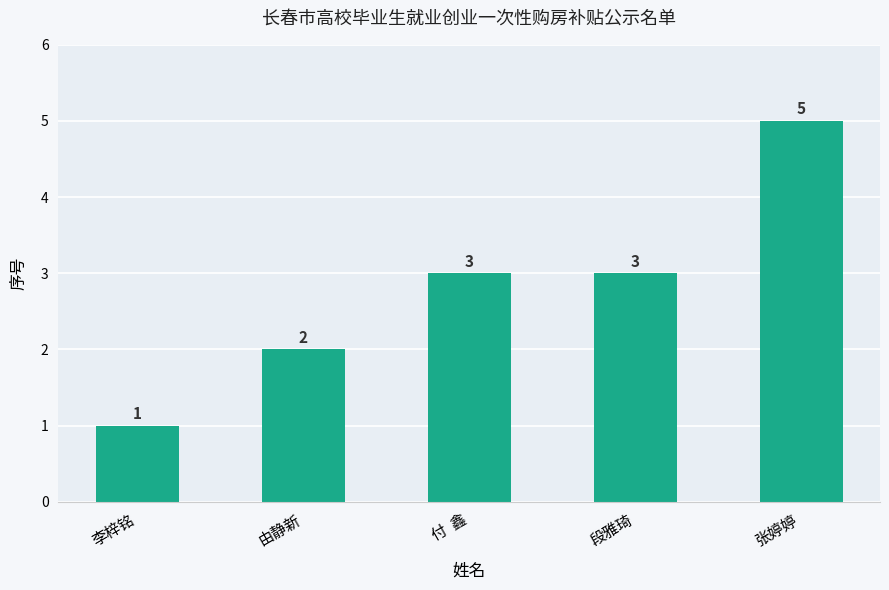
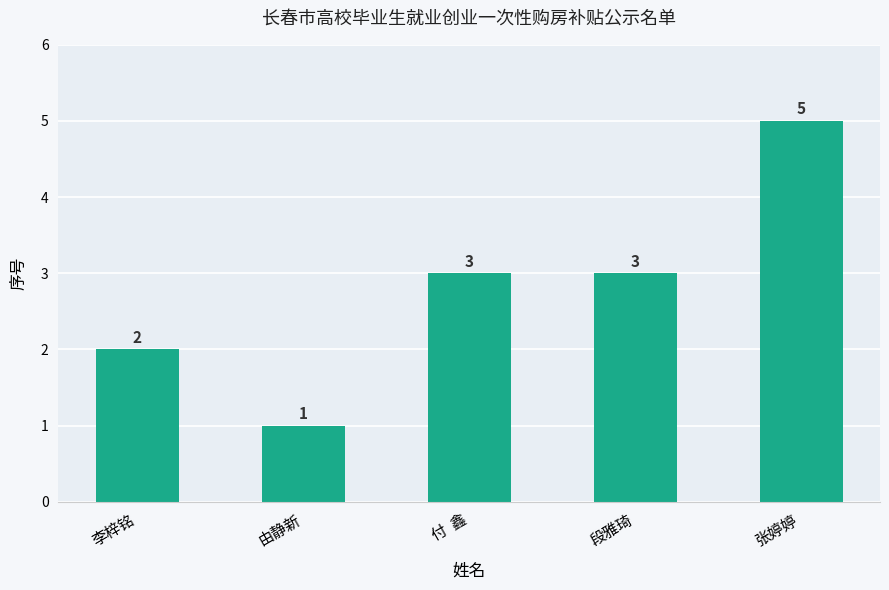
李梓铭: 1 -> 2
由静新: 2 -> 1
